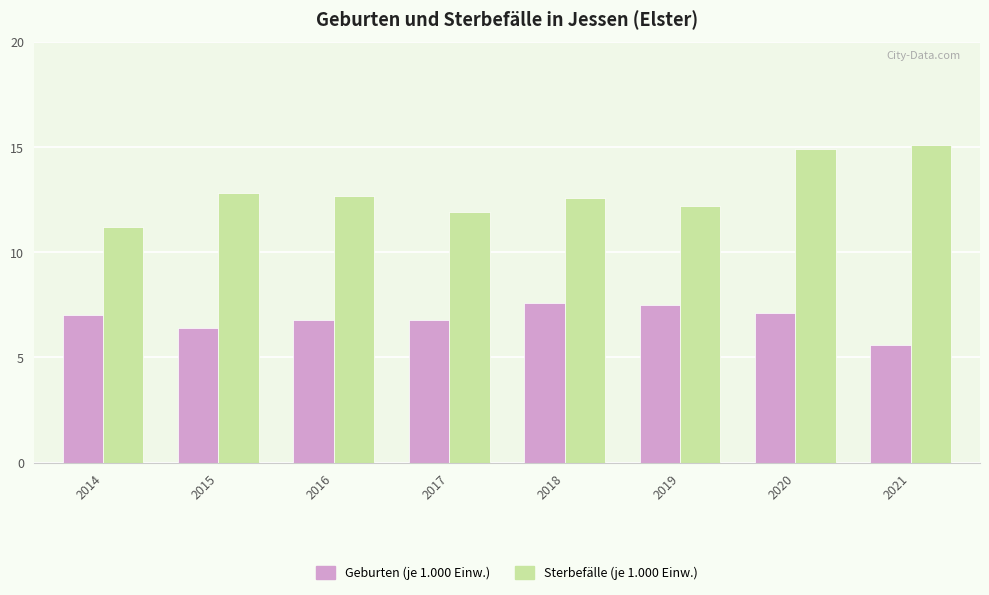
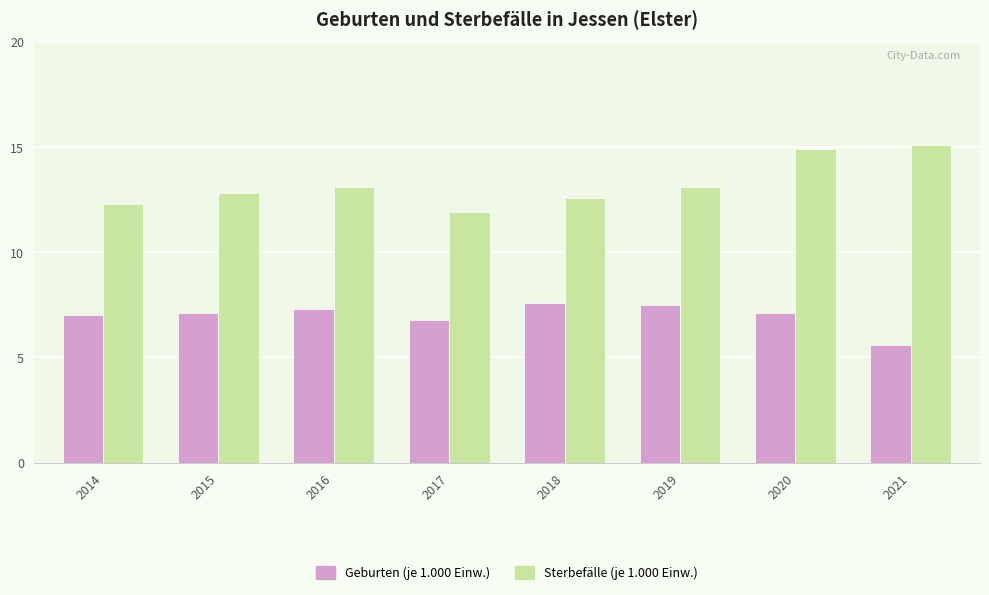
Sterbefälle (je 1.000 Einw.), 2014: 11.2 -> 12.3
Geburten (je 1.000 Einw.), 2015: 6.4 -> 7.1
Geburten (je 1.000 Einw.), 2016: 6.8 -> 7.3
Sterbefälle (je 1.000 Einw.), 2016: 12.7 -> 13.1
Sterbefälle (je 1.000 Einw.), 2019: 12.2 -> 13.1
